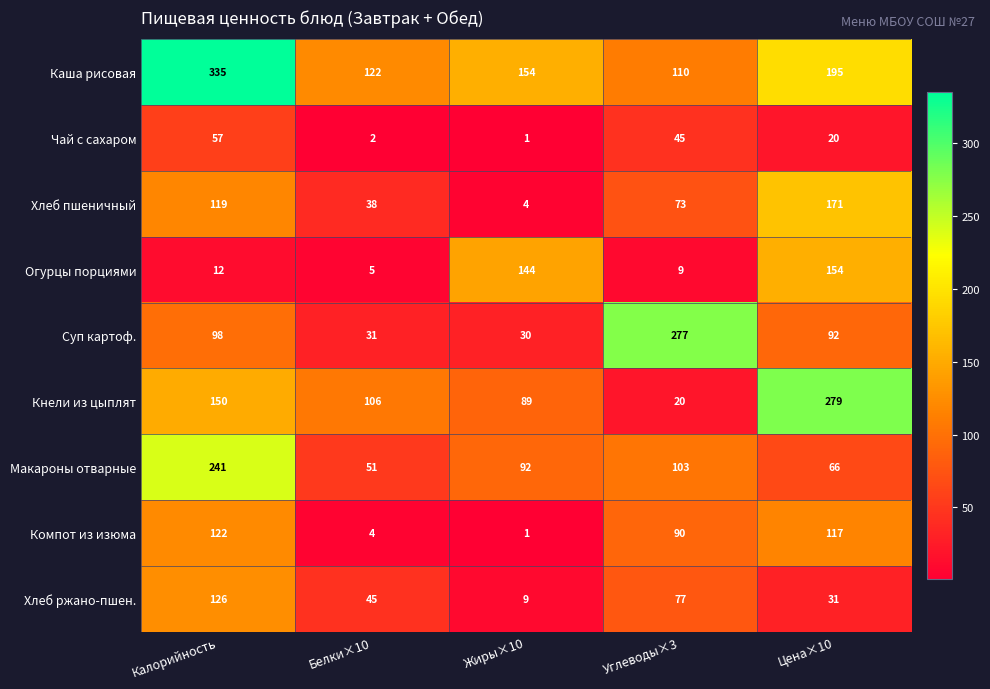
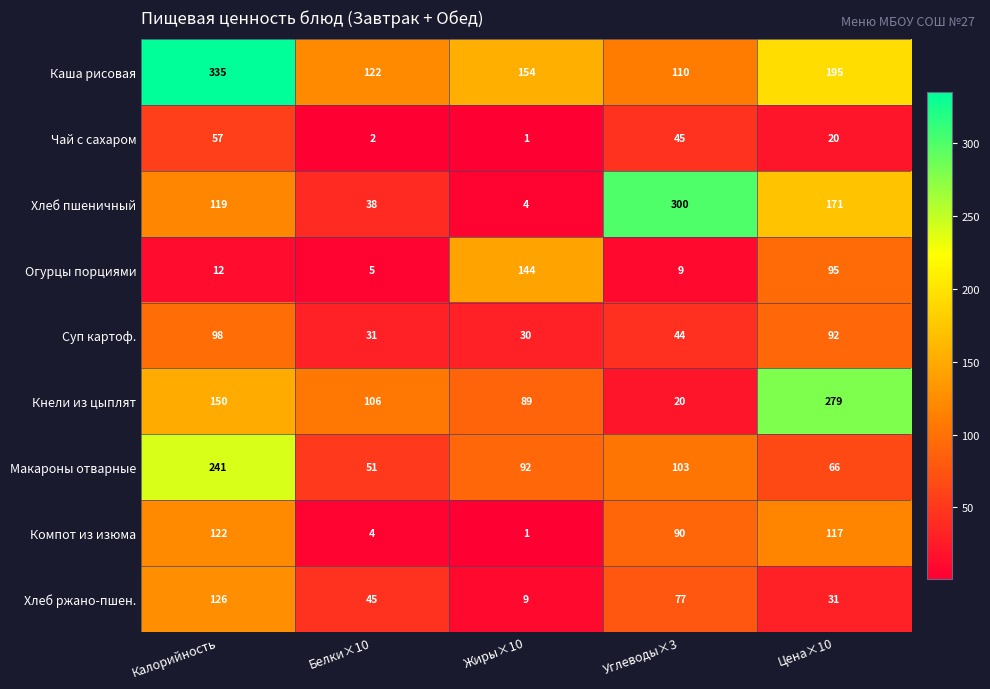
Хлеб пшеничный, Углеводы×3: 73 -> 300
Огурцы порциями, Цена×10: 154 -> 95
Суп картоф., Углеводы×3: 277 -> 44
